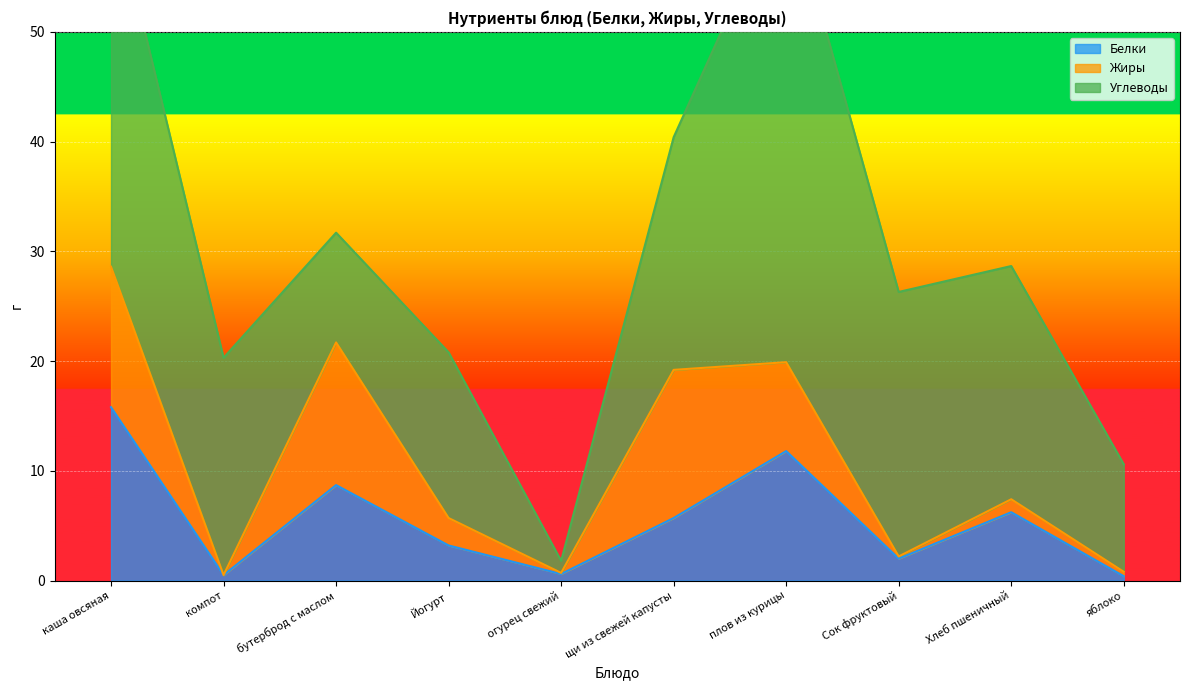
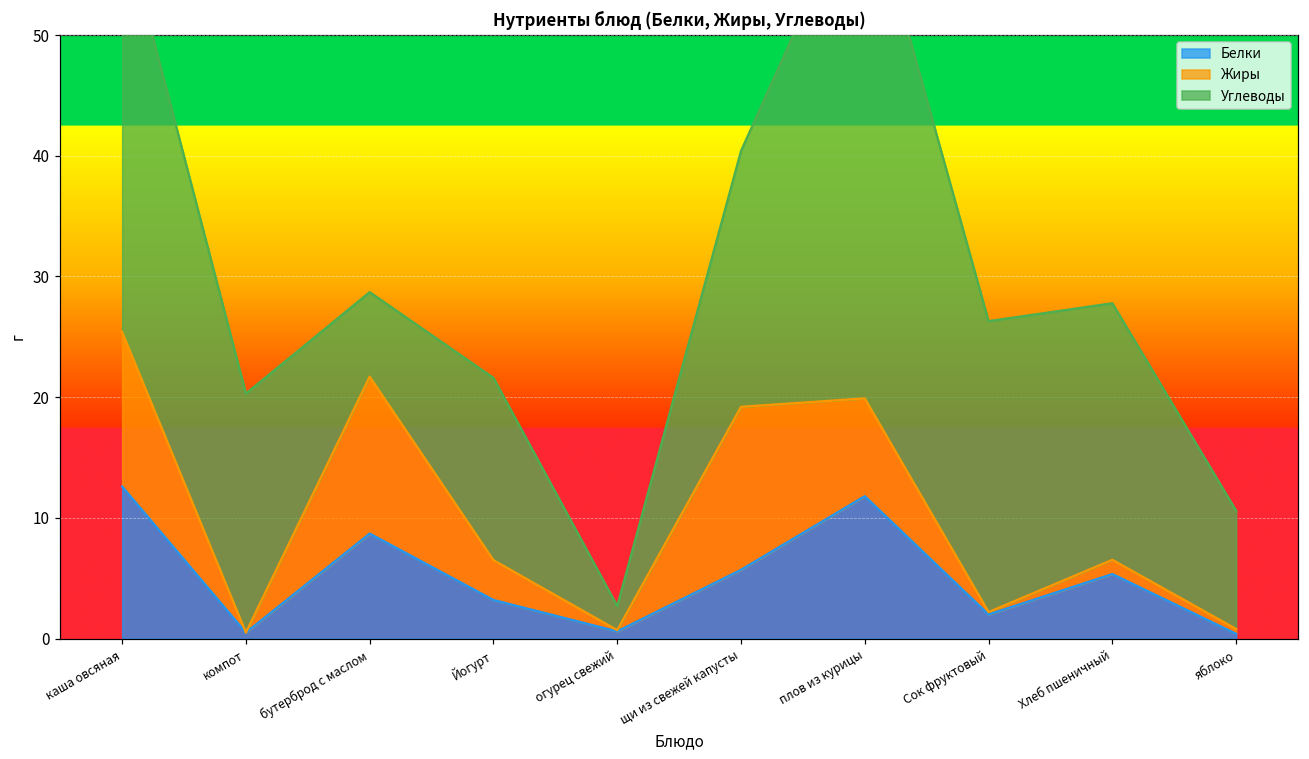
Белки, каша овсяная: 15.8 -> 12.6
Углеводы, бутерброд с маслом: 10 -> 7
Жиры, Йогурт: 2.5 -> 3.3
Углеводы, огурец свежий: 1.1 -> 2.0
Белки, Хлеб пшеничный: 6.2 -> 5.4
